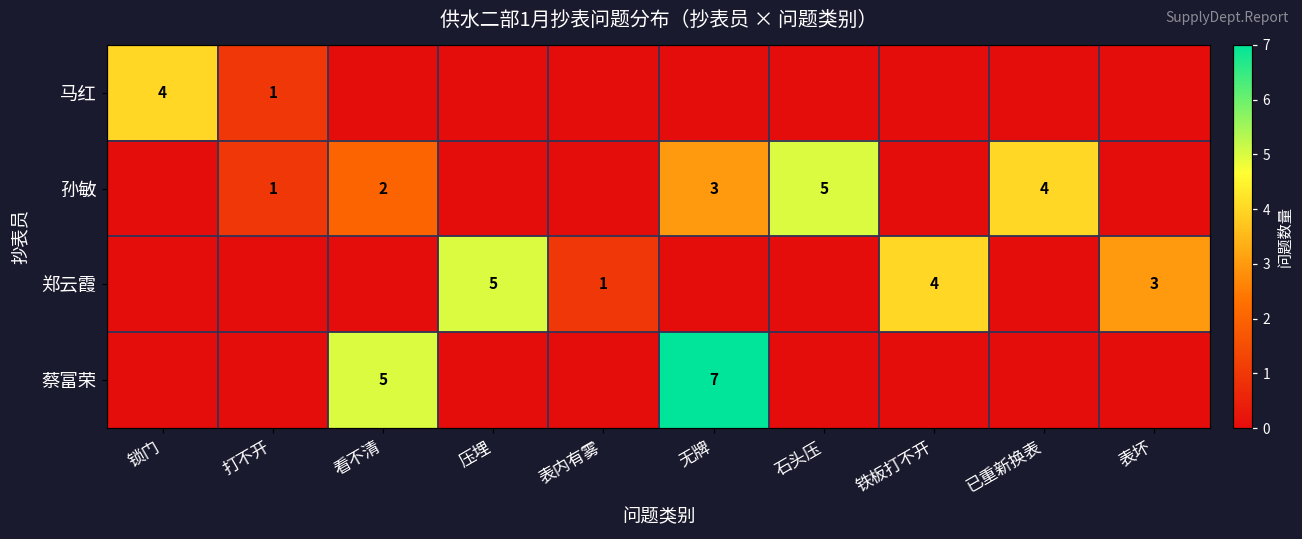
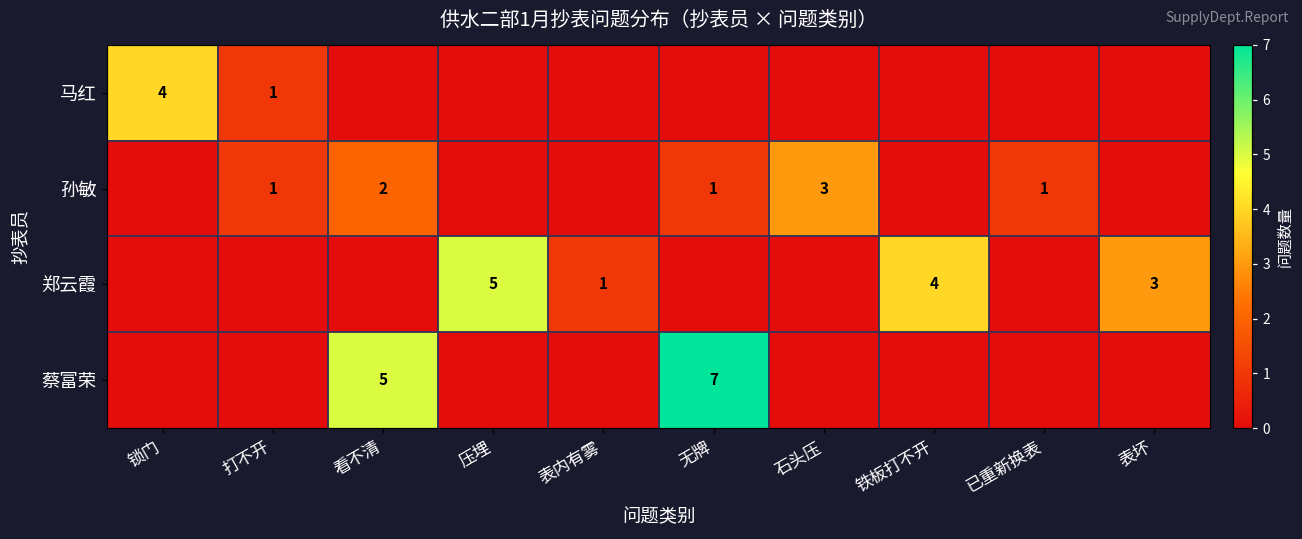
孙敏, 无牌: 3 -> 1
孙敏, 石头压: 5 -> 3
孙敏, 已重新换表: 4 -> 1
